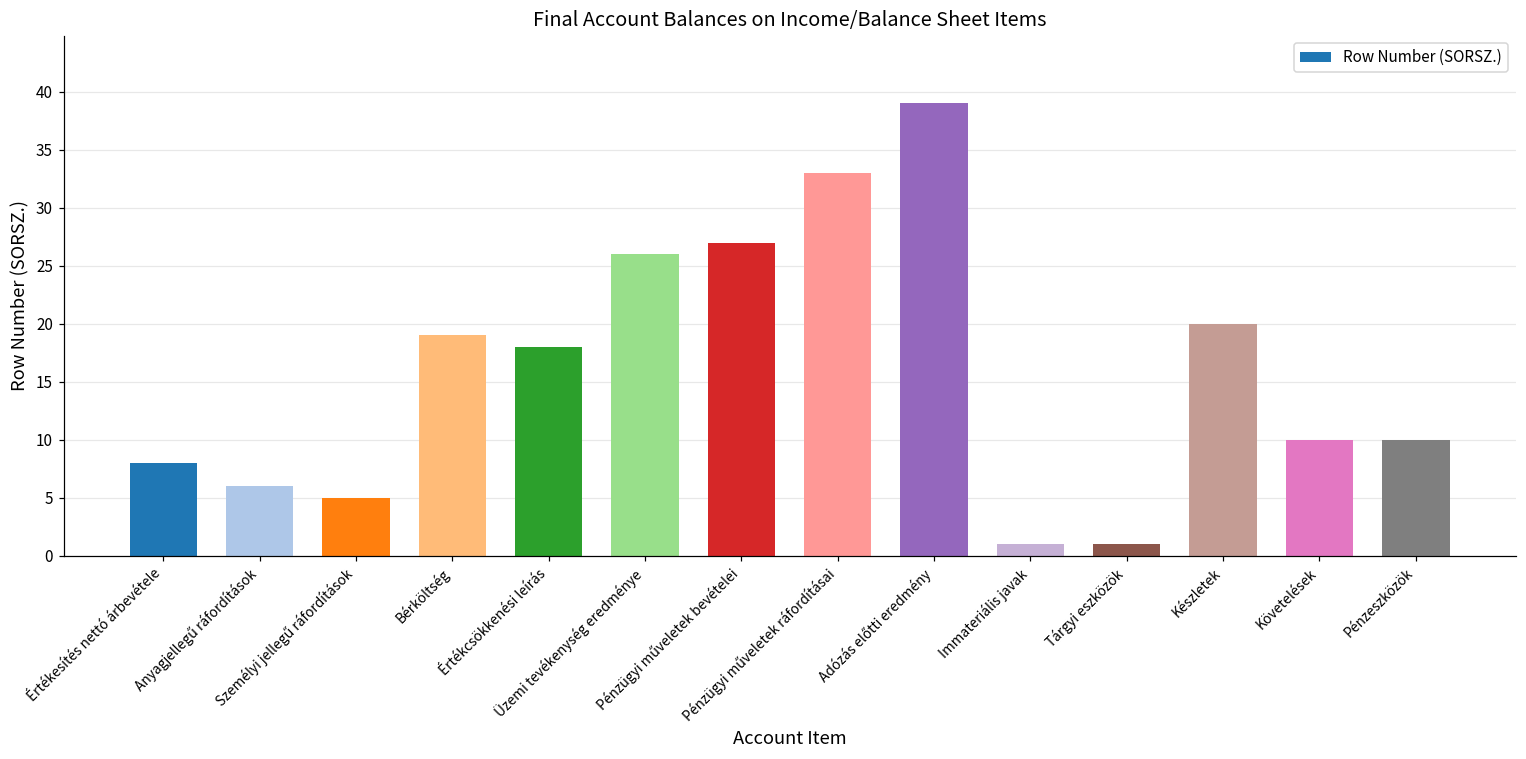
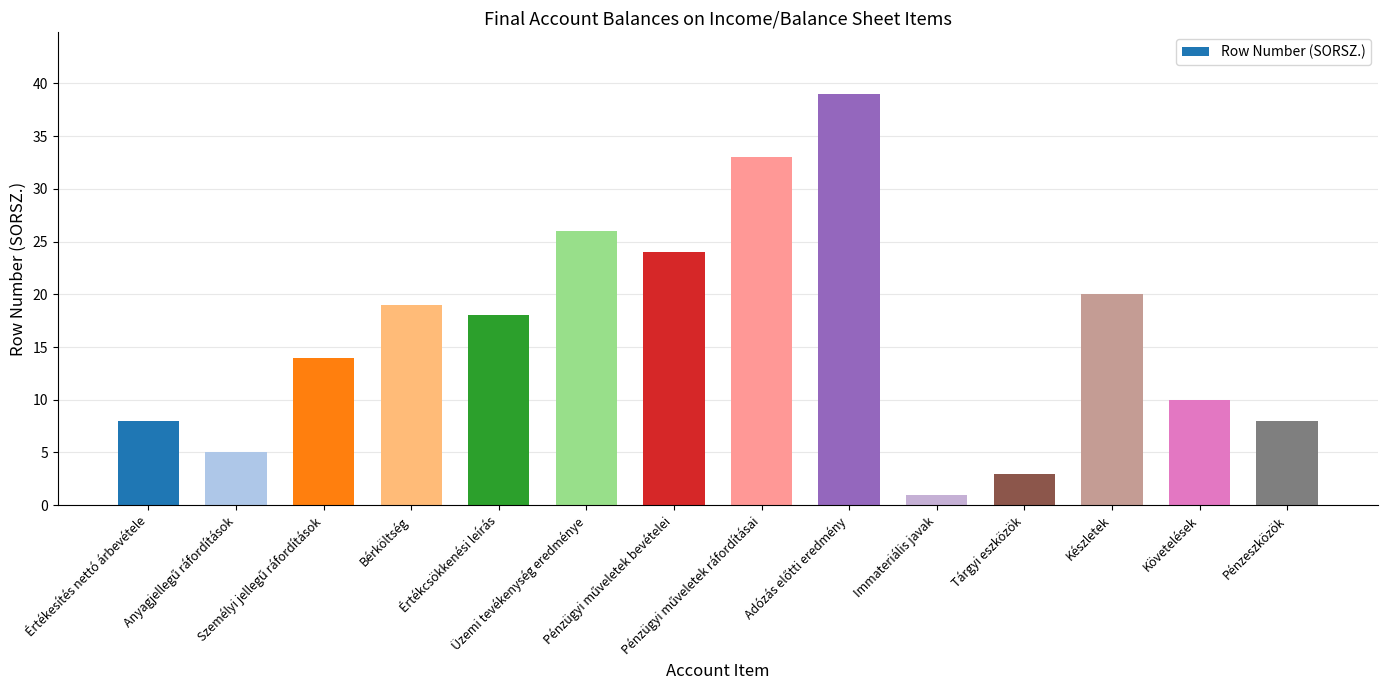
Anyagjellegű ráfordítások: 6 -> 5
Személyi jellegű ráfordítások: 5 -> 14
Pénzügyi műveletek bevételei: 27 -> 24
Tárgyi eszközök: 1 -> 3
Pénzeszközök: 10 -> 8
